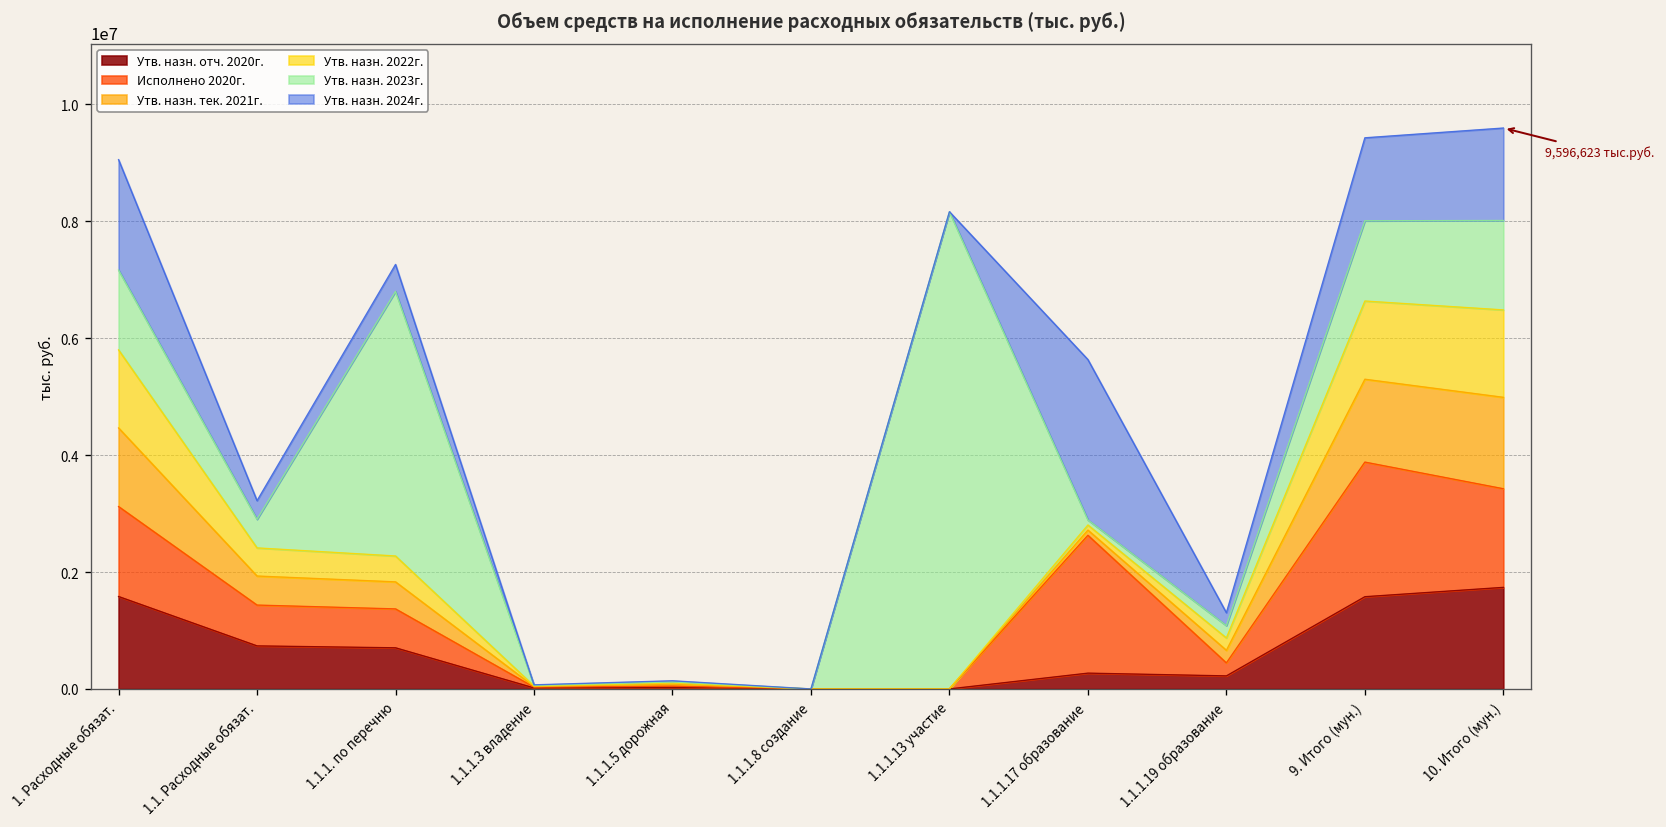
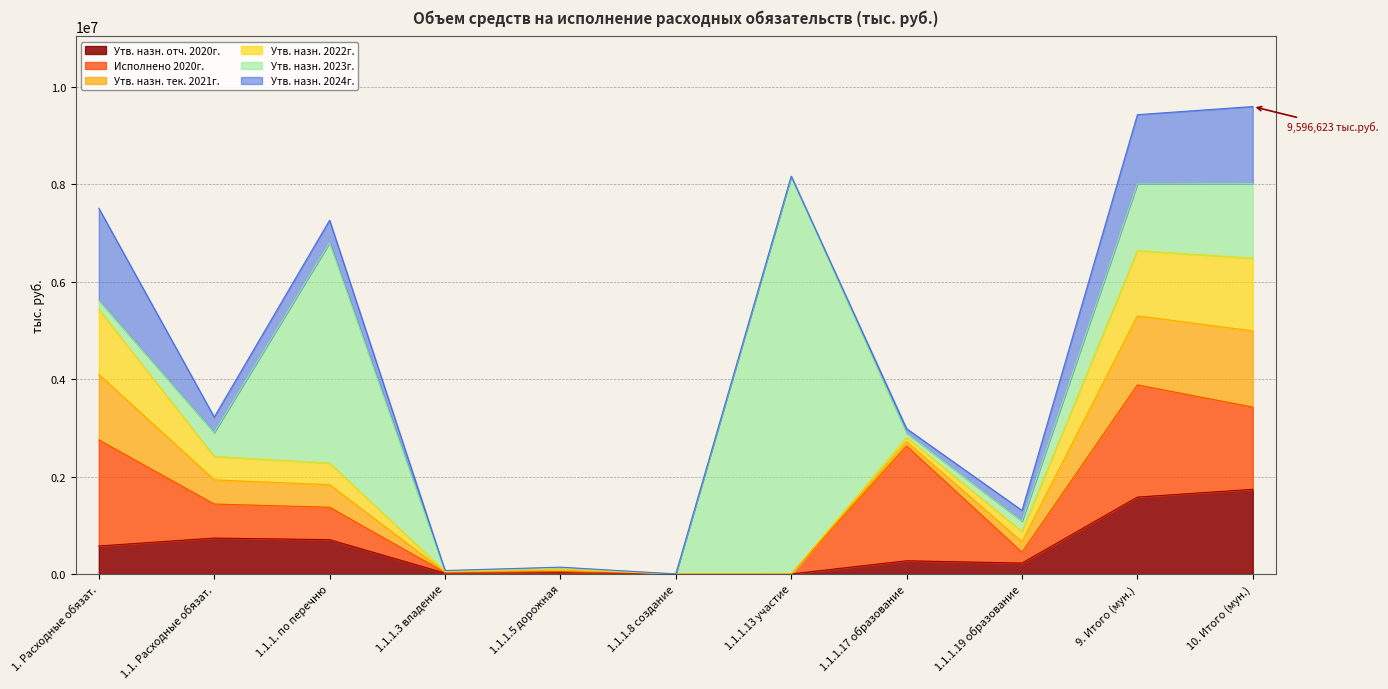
Утв. назн. отч. 2020г., 1. Расходные обязат.: 1600000 -> 600000
Исполнено 2020г., 1. Расходные обязат.: 1500000 -> 2200000
Утв. назн. 2023г., 1. Расходные обязат.: 1400000 -> 200000
Утв. назн. 2024г., 1.1.1.17 образование: 2700000 -> 100000
